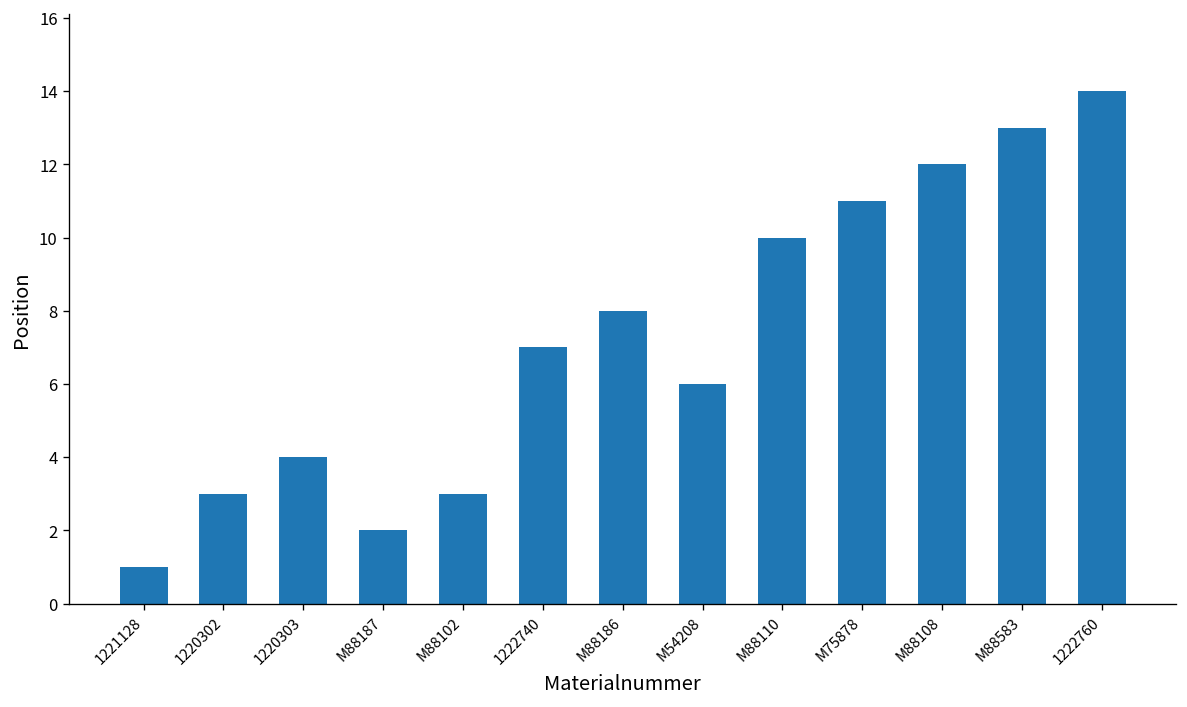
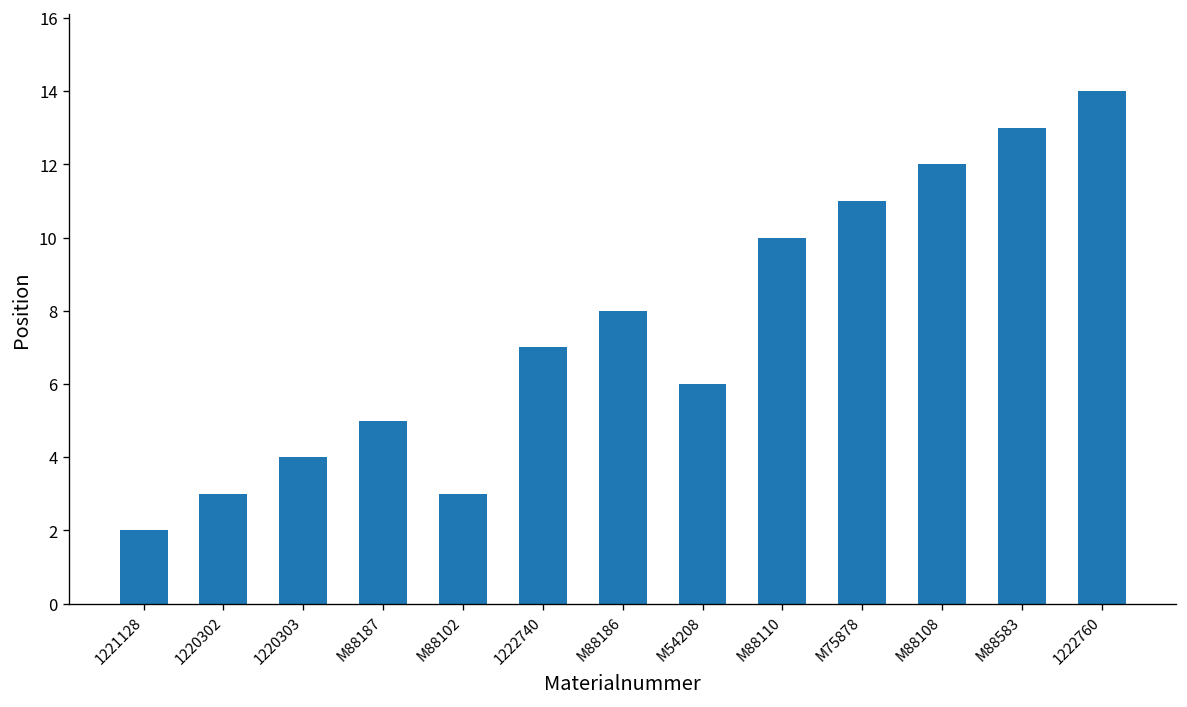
1221128: 1 -> 2
M88187: 2 -> 5
